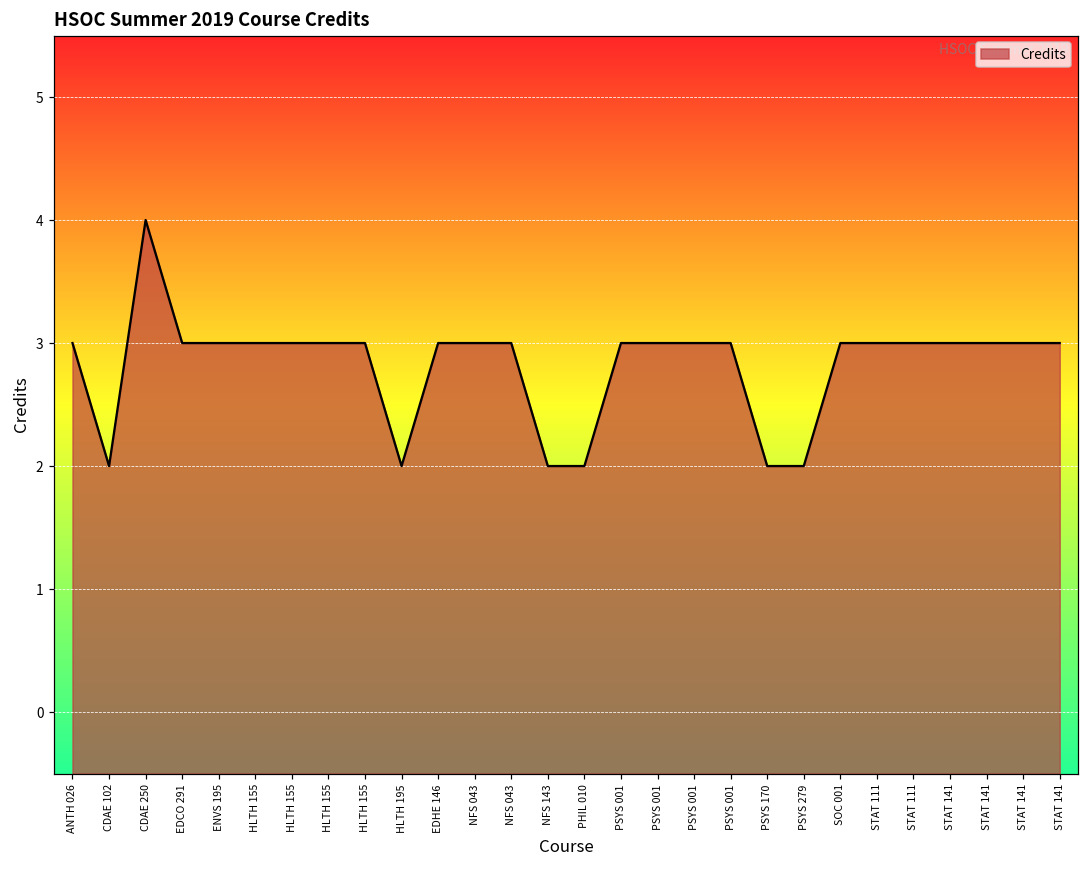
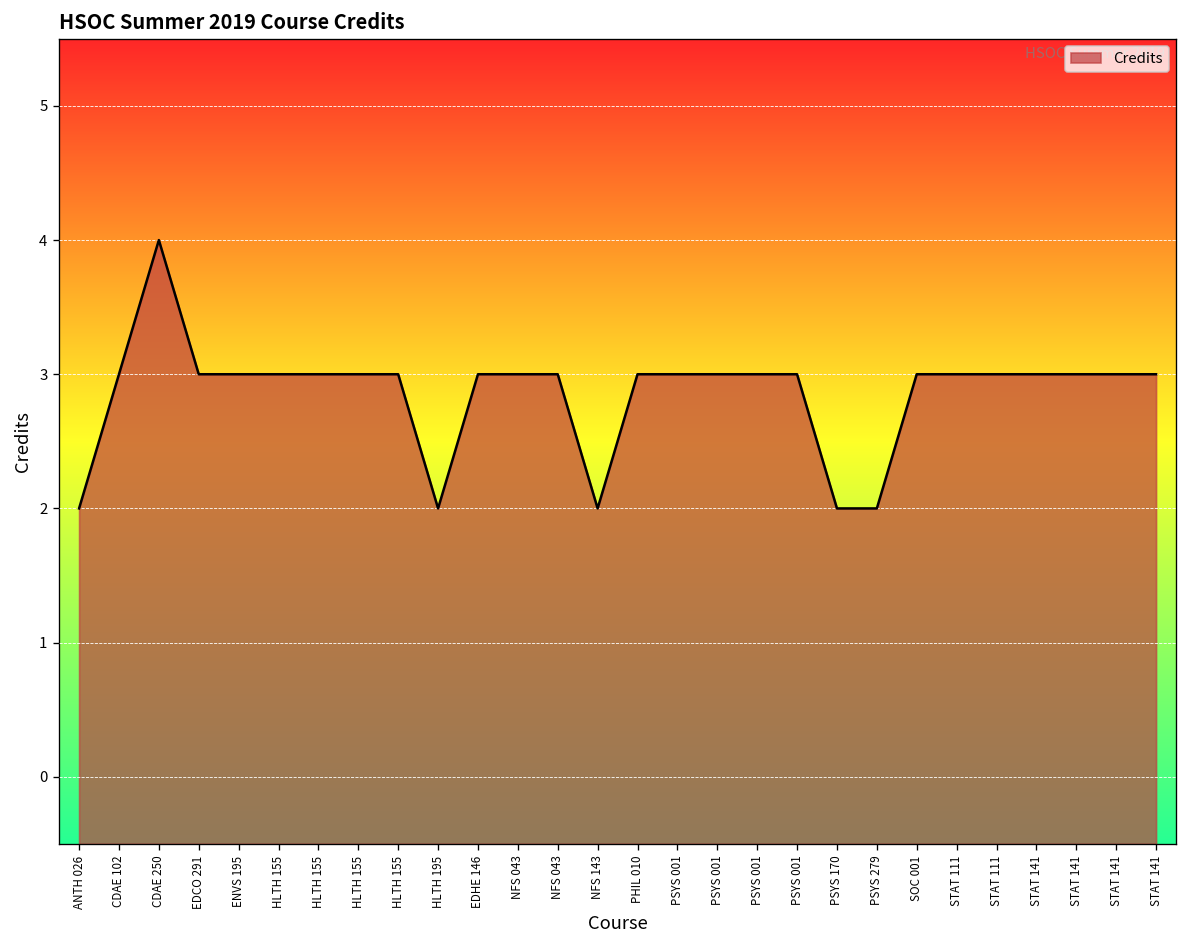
ANTH 026: 3 -> 2
CDAE 102: 2 -> 3
PHIL 010: 2 -> 3
